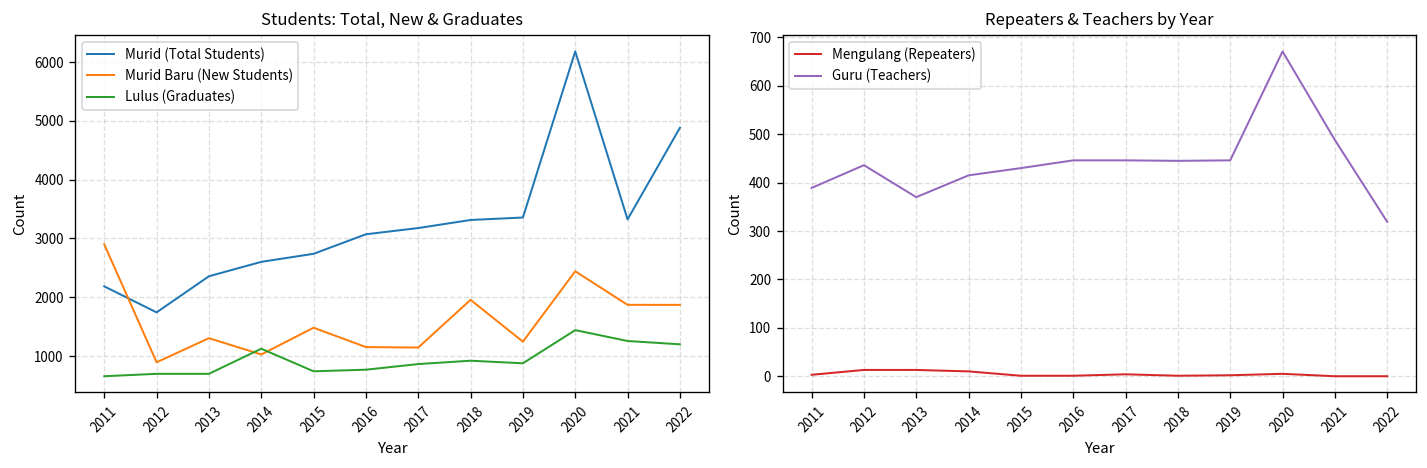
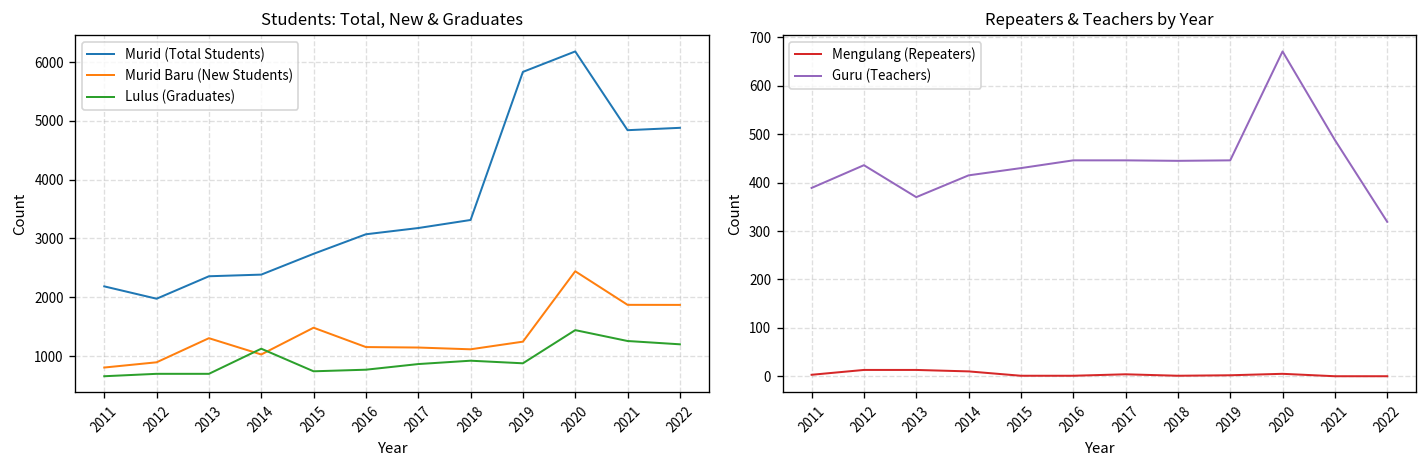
Students: Total, New & Graduates, Murid Baru (New Students), 2011: 2900 -> 800
Students: Total, New & Graduates, Murid (Total Students), 2012: 1700 -> 2000
Students: Total, New & Graduates, Murid (Total Students), 2014: 2600 -> 2400
Students: Total, New & Graduates, Murid Baru (New Students), 2018: 2000 -> 1100
Students: Total, New & Graduates, Murid (Total Students), 2019: 3400 -> 5800
Students: Total, New & Graduates, Murid (Total Students), 2021: 3300 -> 4800
